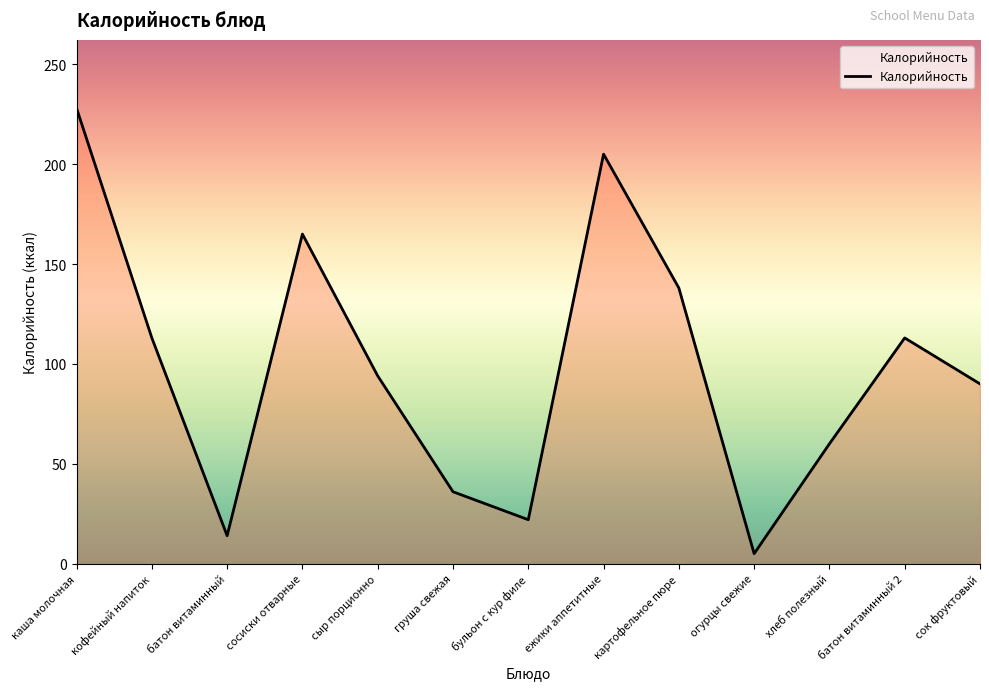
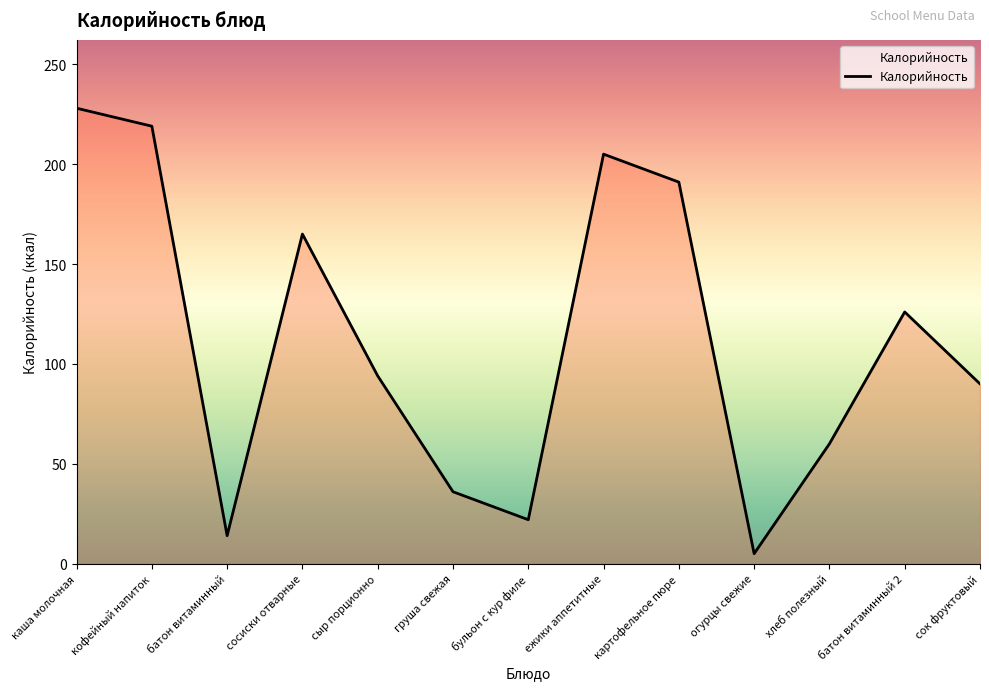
кофейный напиток: 113 -> 219
картофельное пюре: 138 -> 191
батон витаминный 2: 113 -> 126
